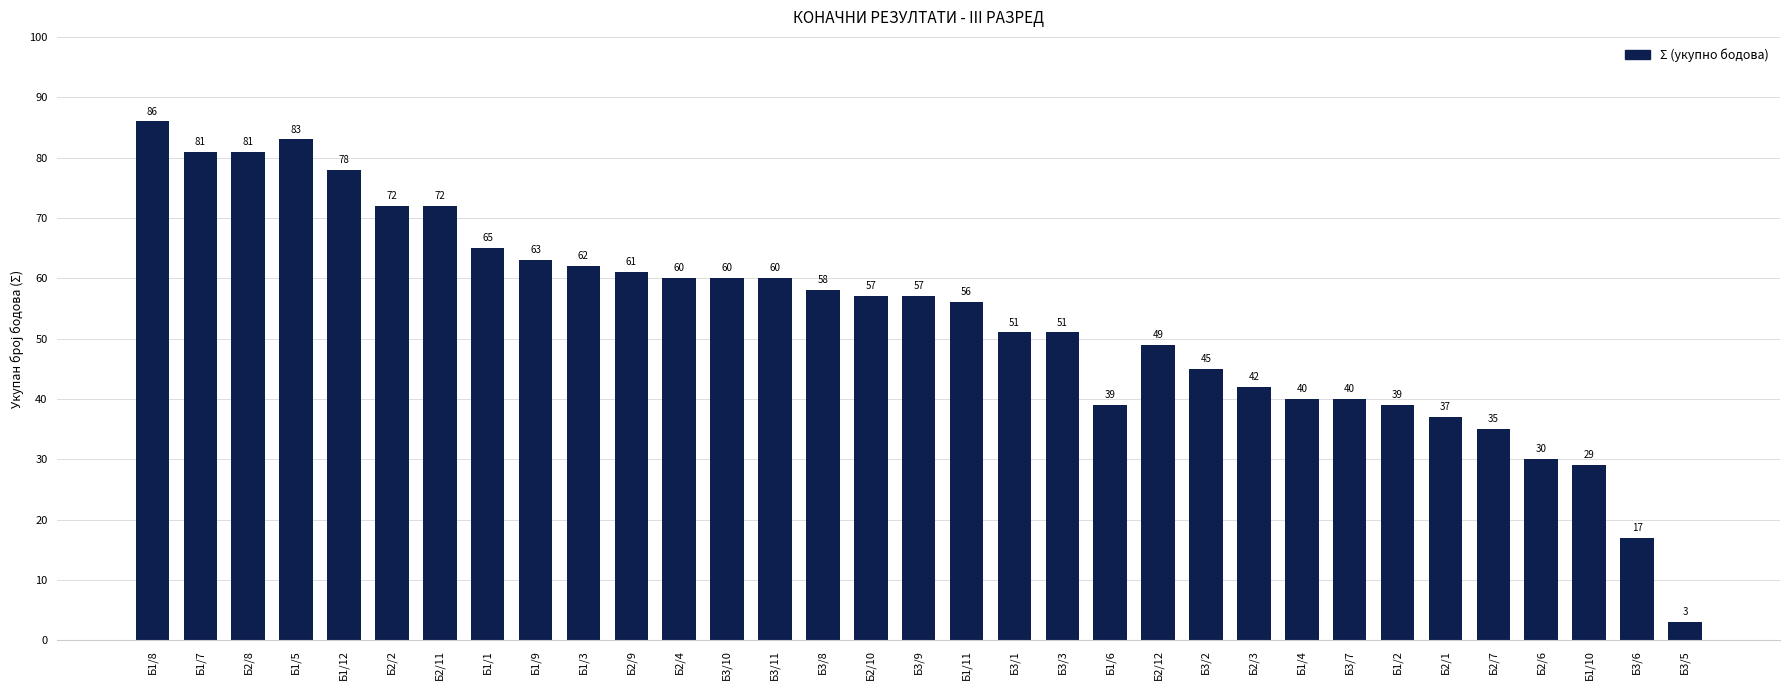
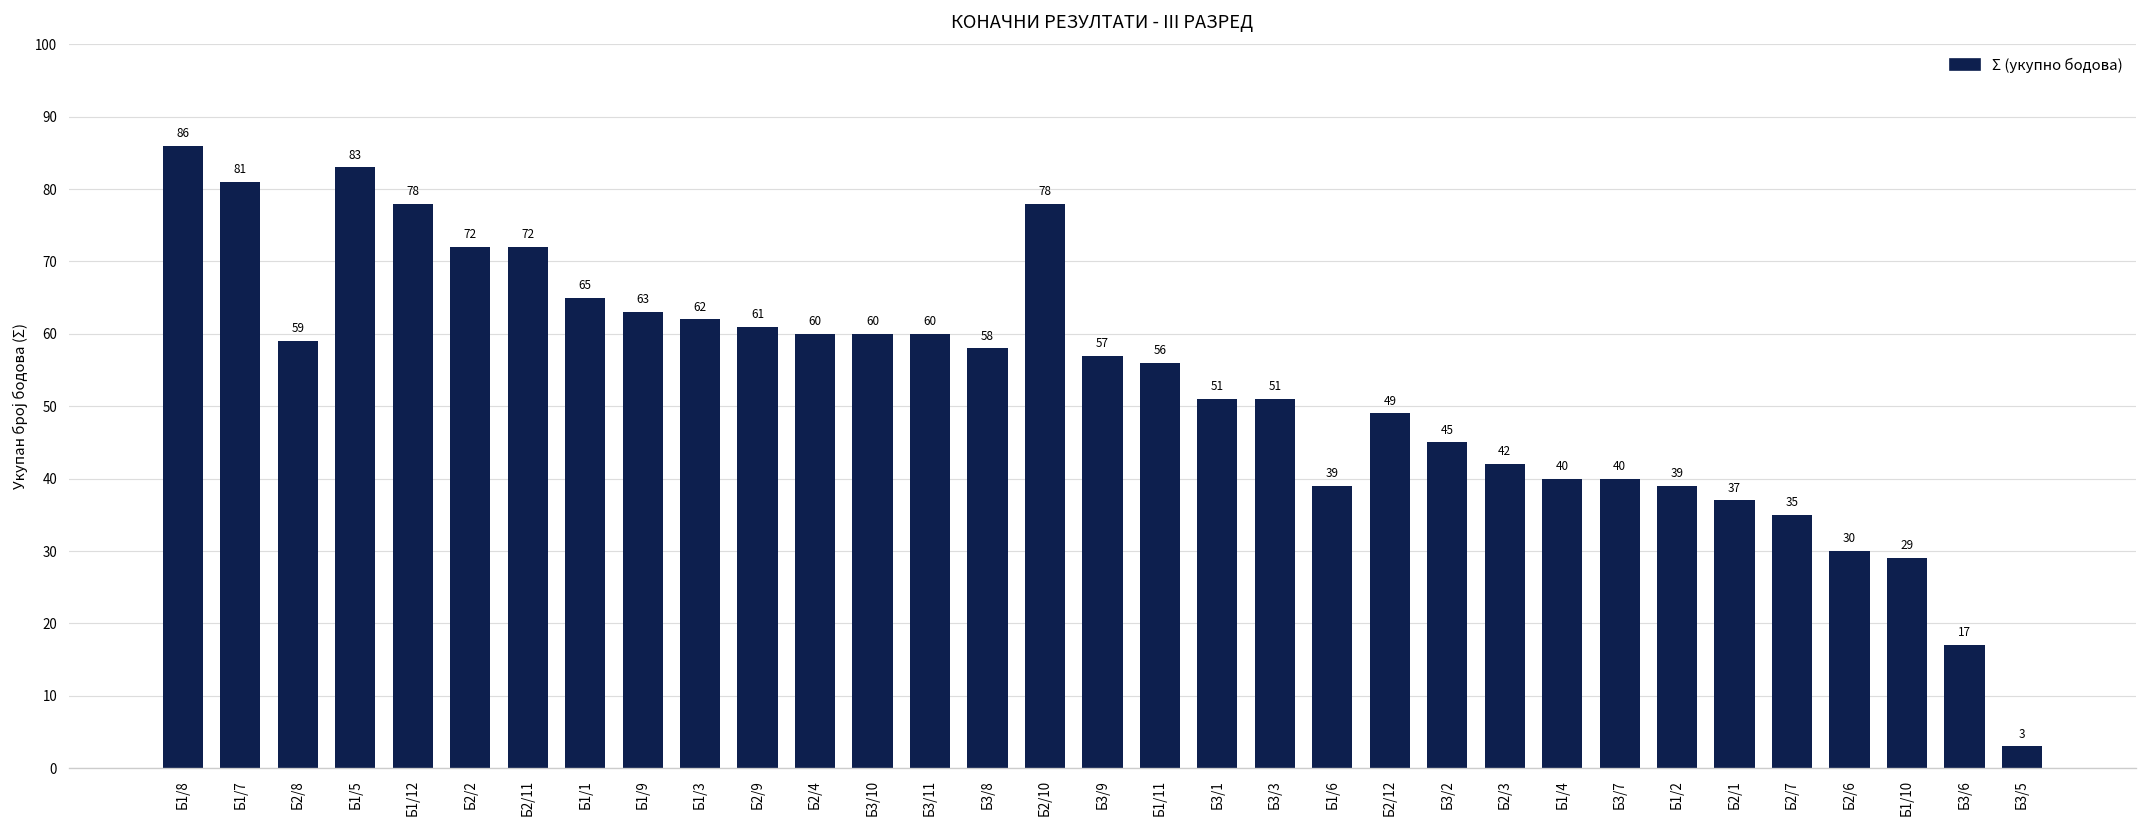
Б2/8: 81 -> 59
Б2/10: 57 -> 78
